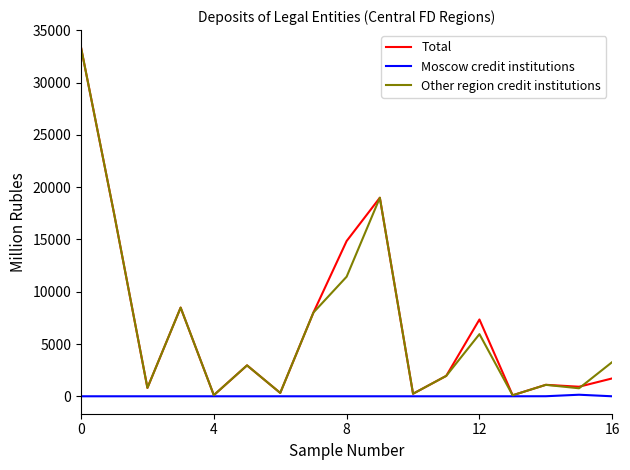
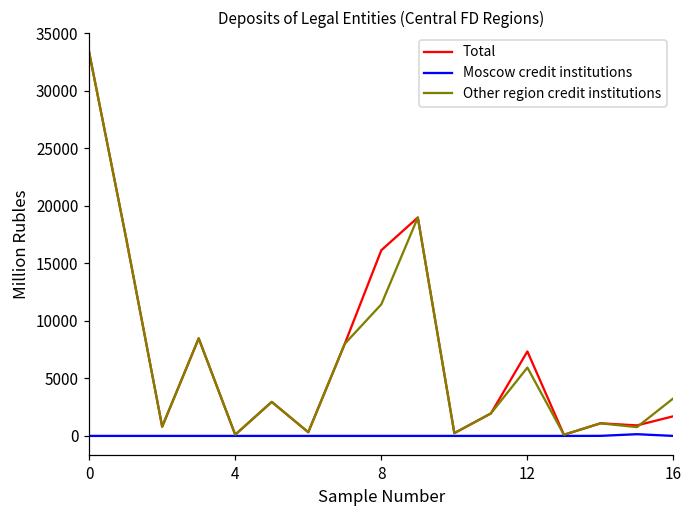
Total, 8: 14900 -> 16100
